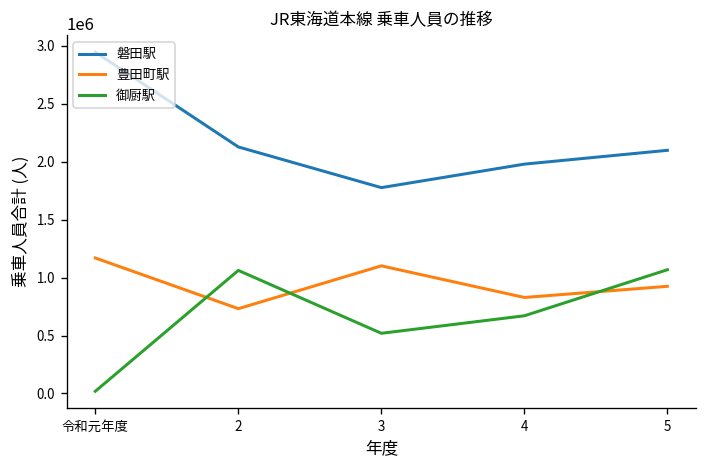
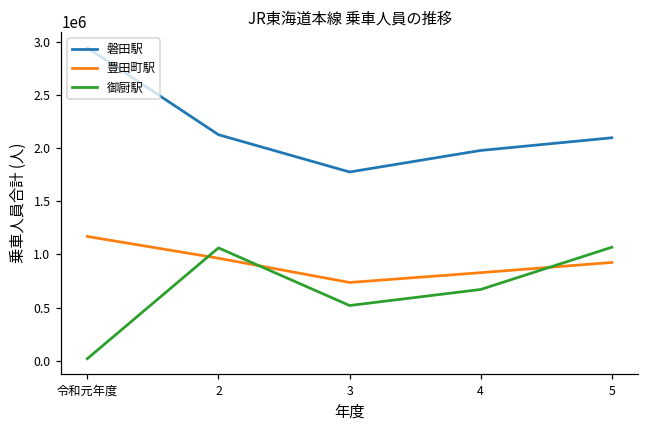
豊田町駅, 2: 700000 -> 1000000
豊田町駅, 3: 1100000 -> 700000
